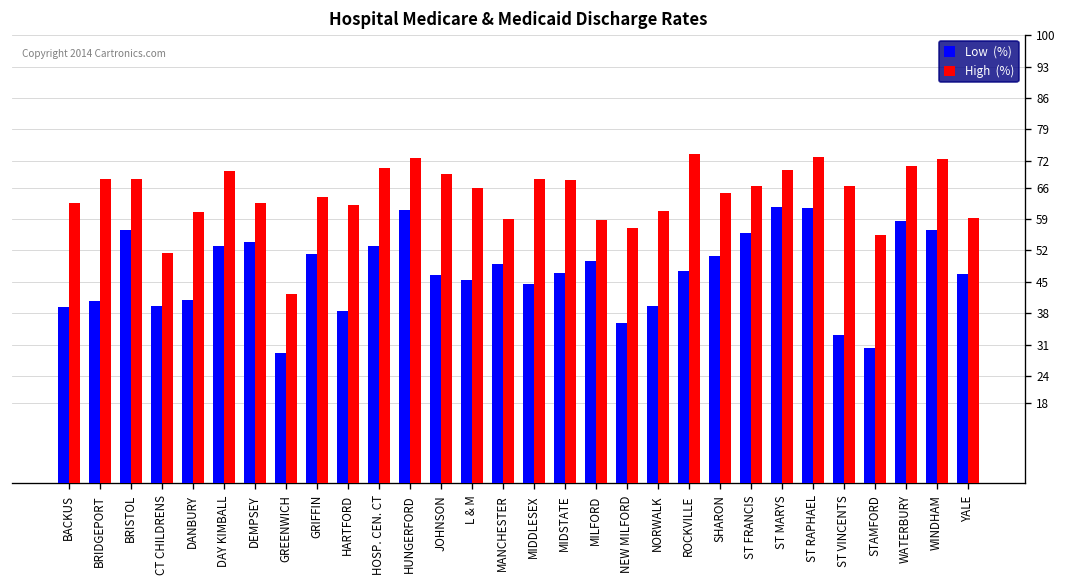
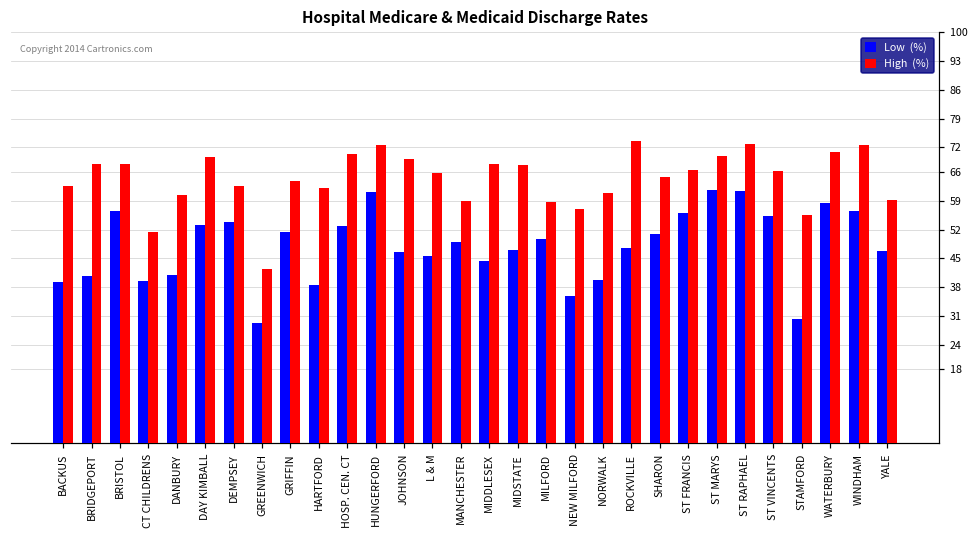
Low (%), ST VINCENTS: 33 -> 55
